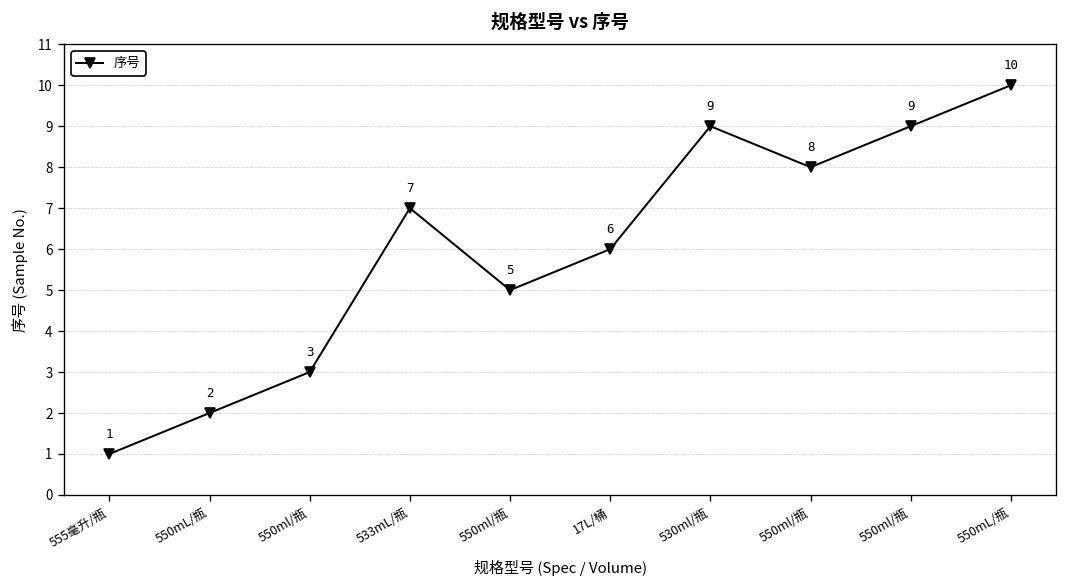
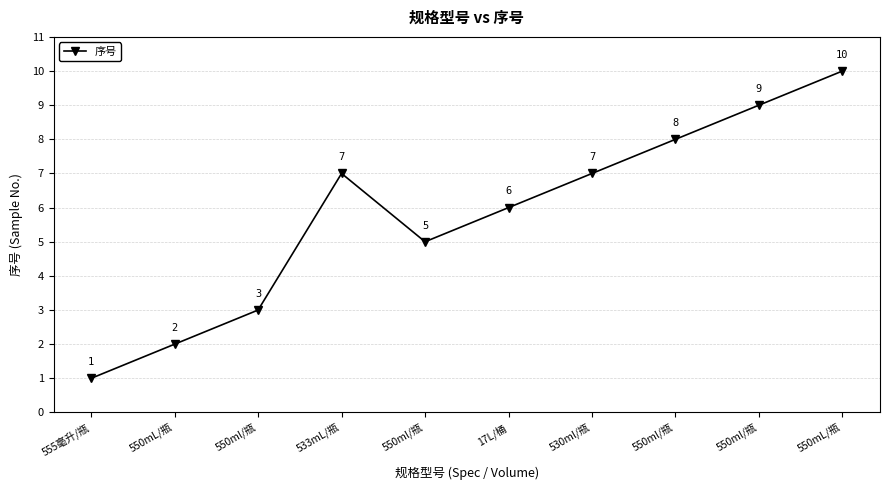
530ml/瓶: 9 -> 7
